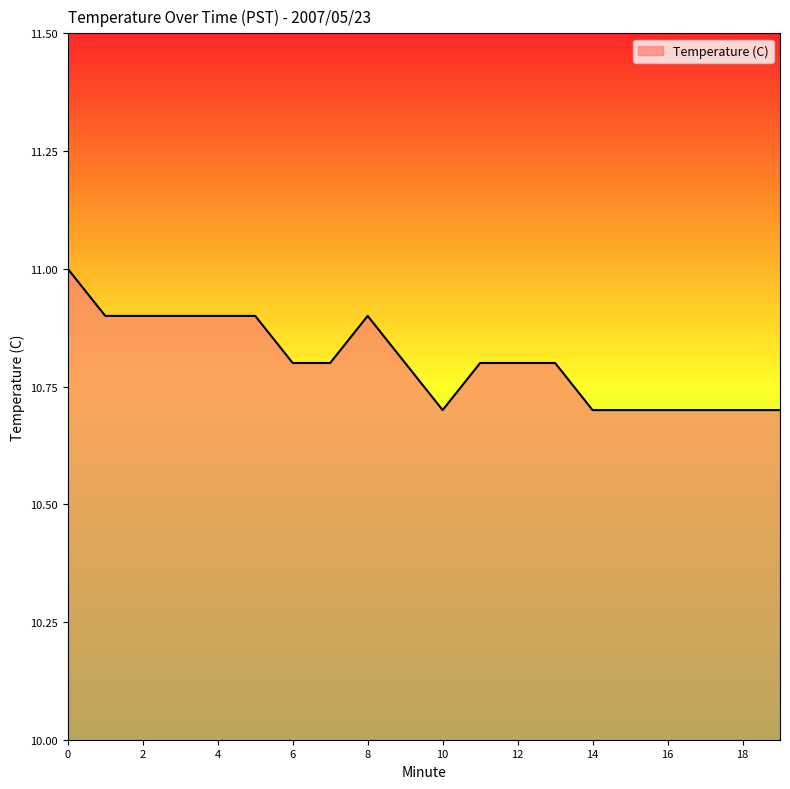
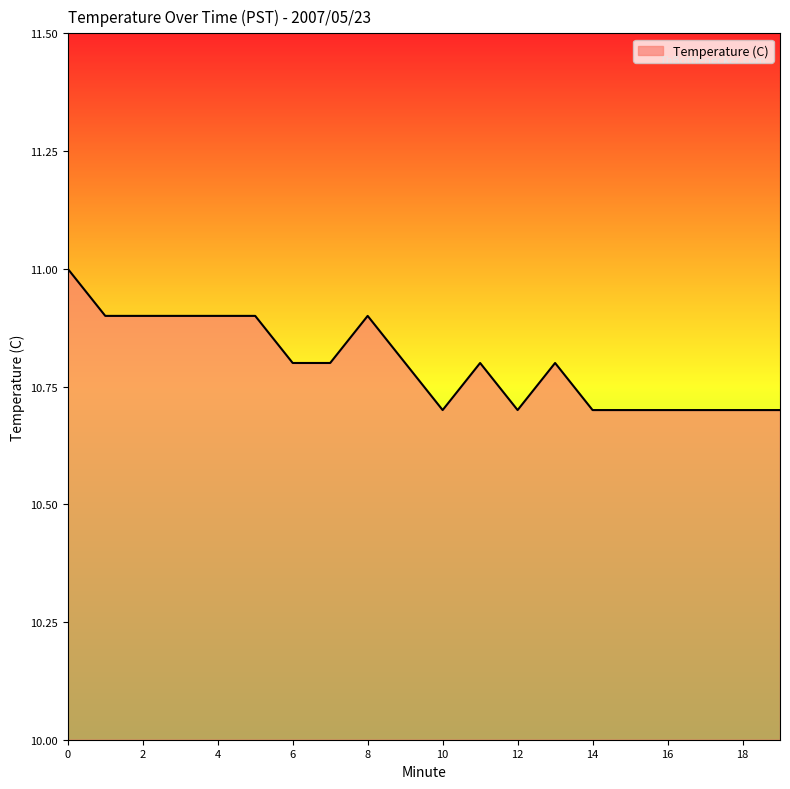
12: 10.8 -> 10.7
